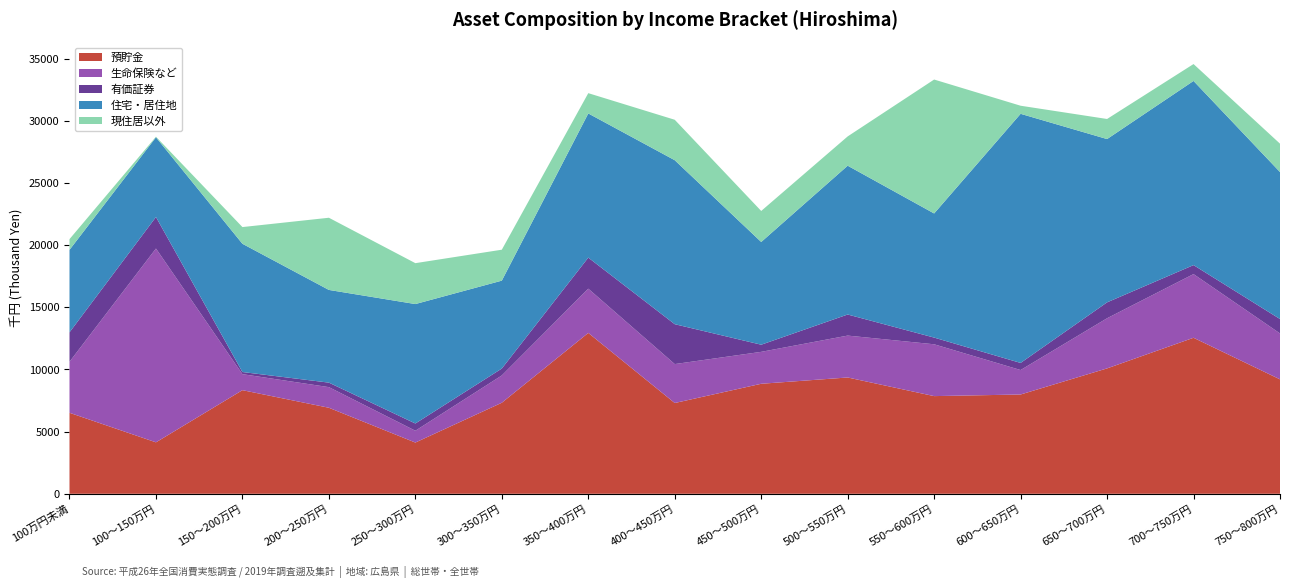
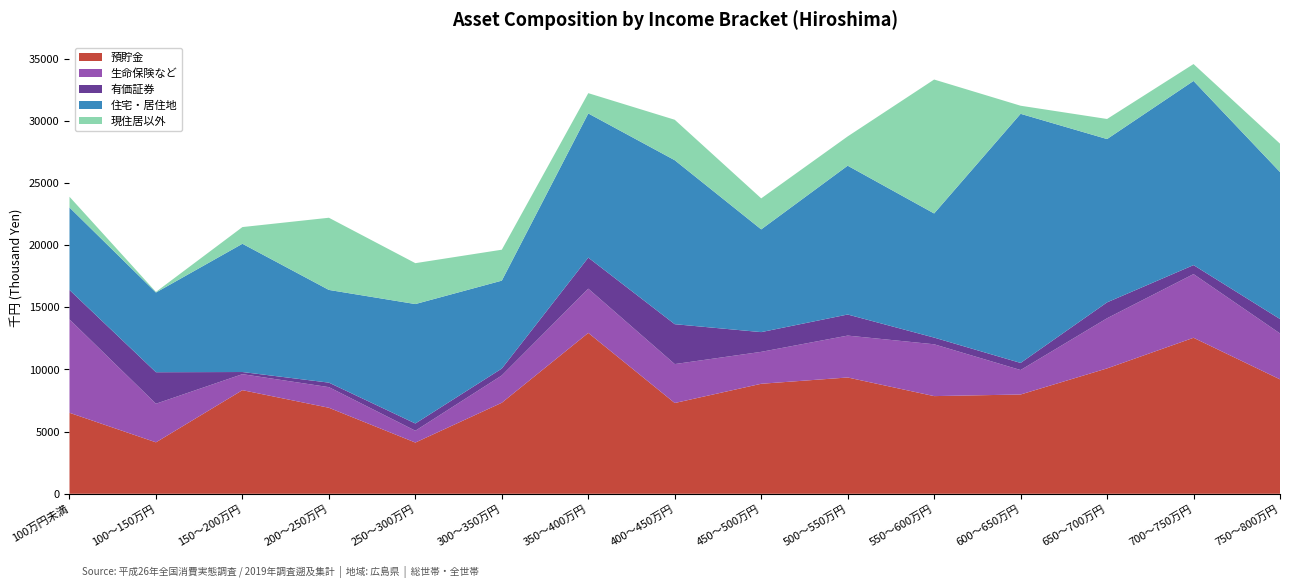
生命保険など, 100万円未満: 4100 -> 7500
生命保険など, 100～150万円: 15600 -> 3100
有価証券, 450～500万円: 600 -> 1600
